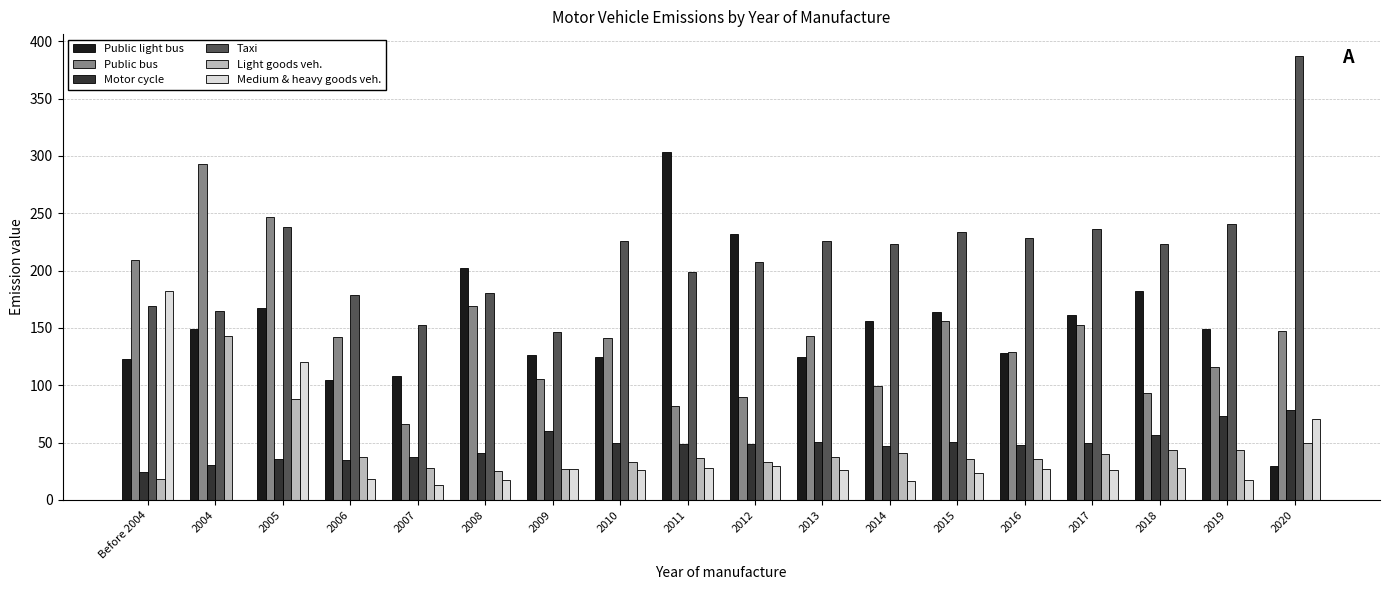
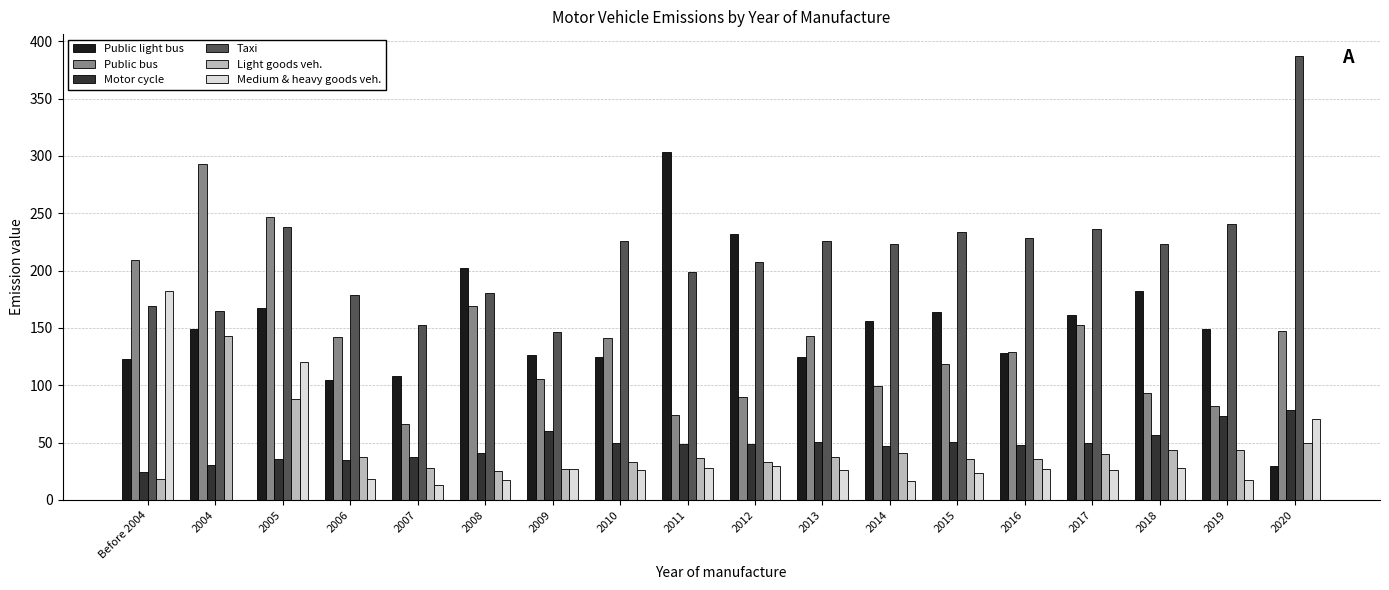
Public bus, 2011: 82 -> 74
Public bus, 2015: 156 -> 118
Public bus, 2019: 116 -> 82
